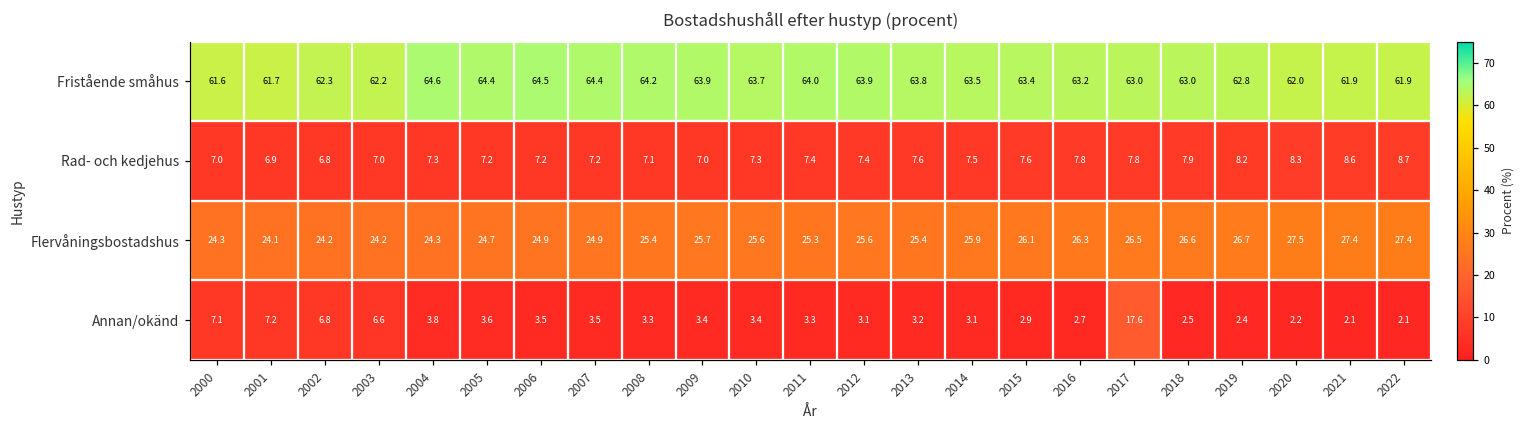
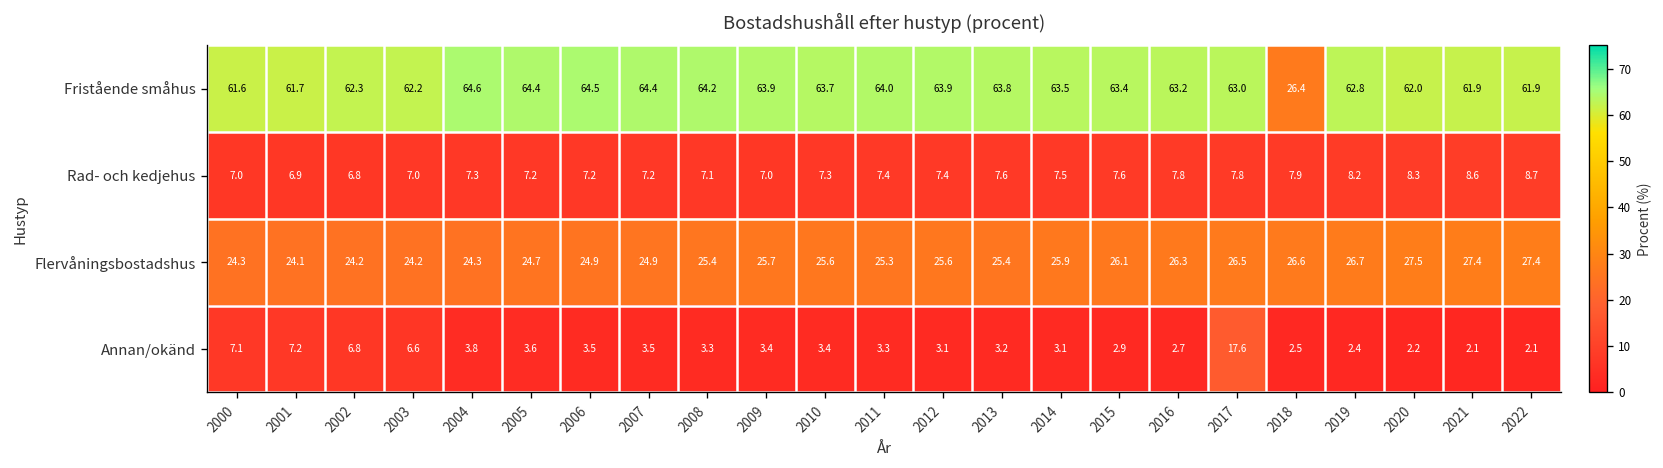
Fristående småhus, 2018: 63.0 -> 26.4
